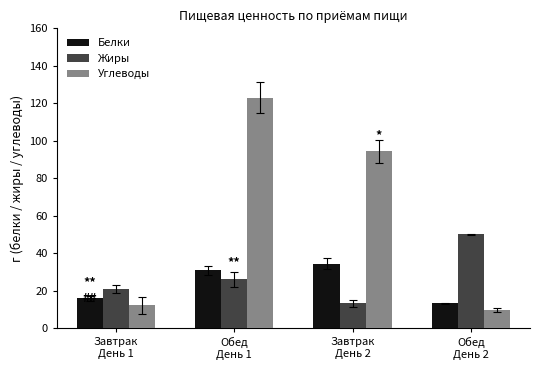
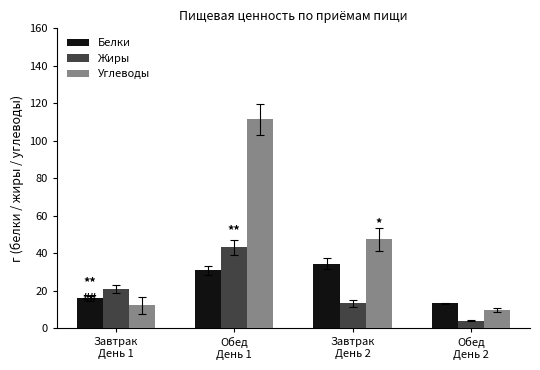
Жиры, Обед День 1: 26 -> 43
Углеводы, Обед День 1: 123 -> 111
Углеводы, Завтрак День 2: 94 -> 47
Жиры, Обед День 2: 50 -> 4
